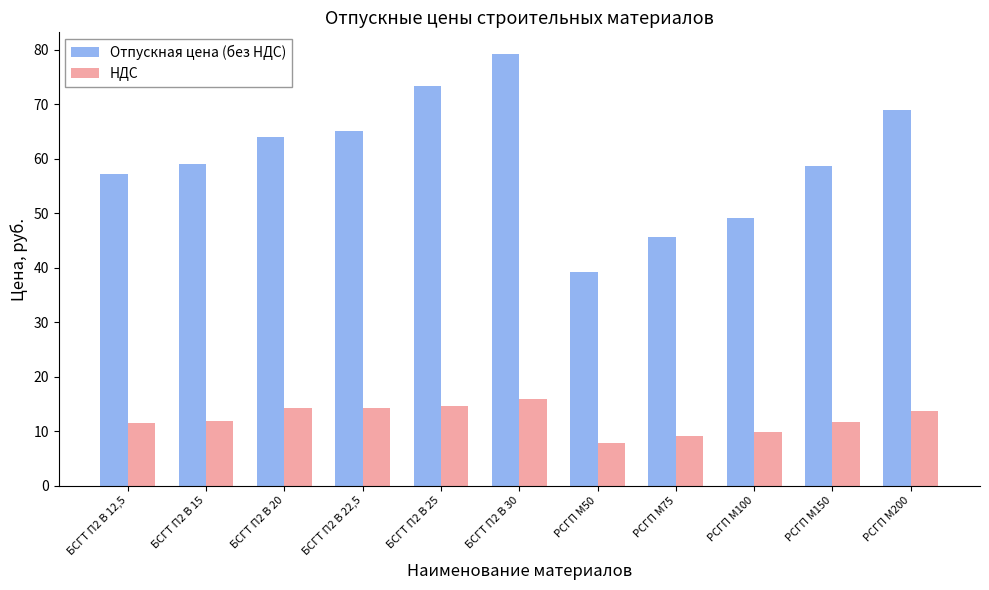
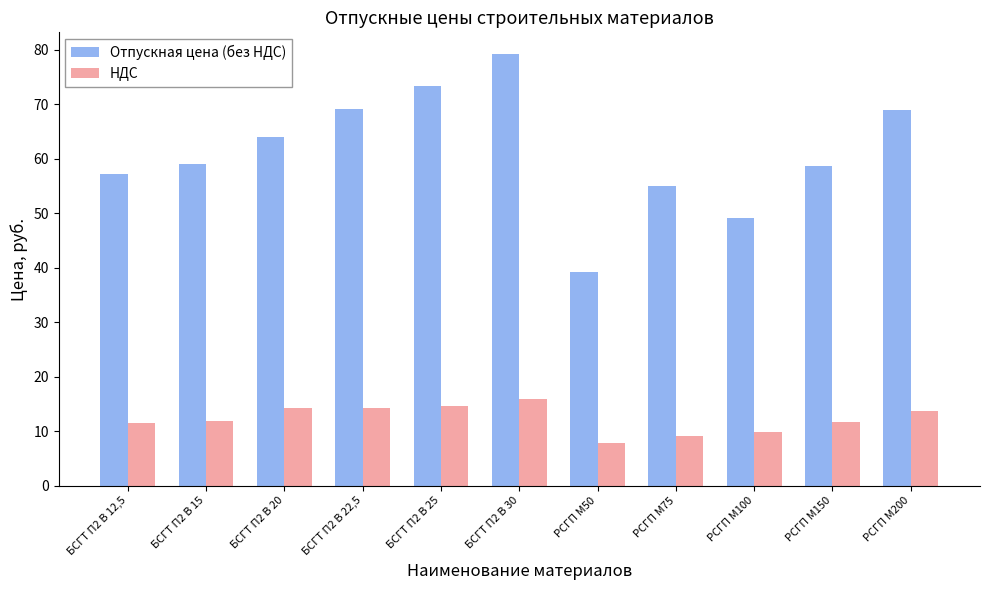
Отпускная цена (без НДС), БСГТ П2 В 22,5: 65 -> 69
Отпускная цена (без НДС), РСГП М75: 46 -> 55
